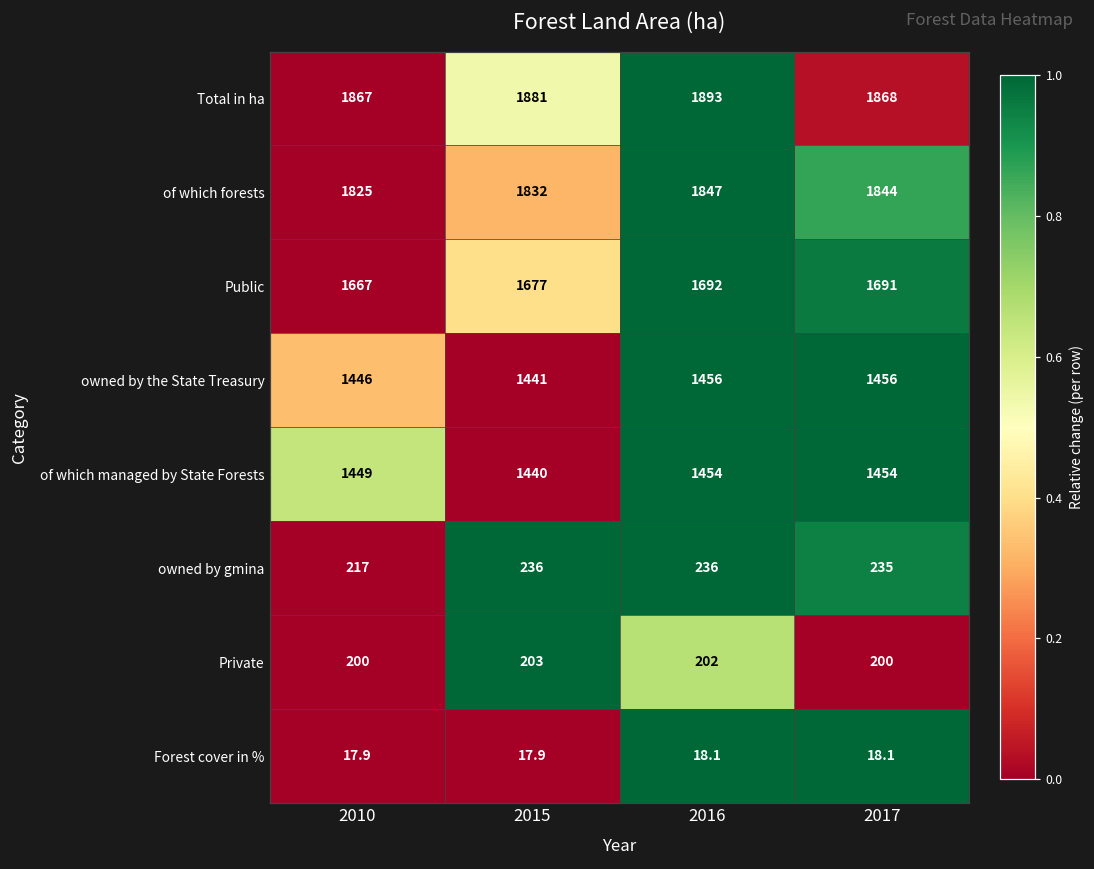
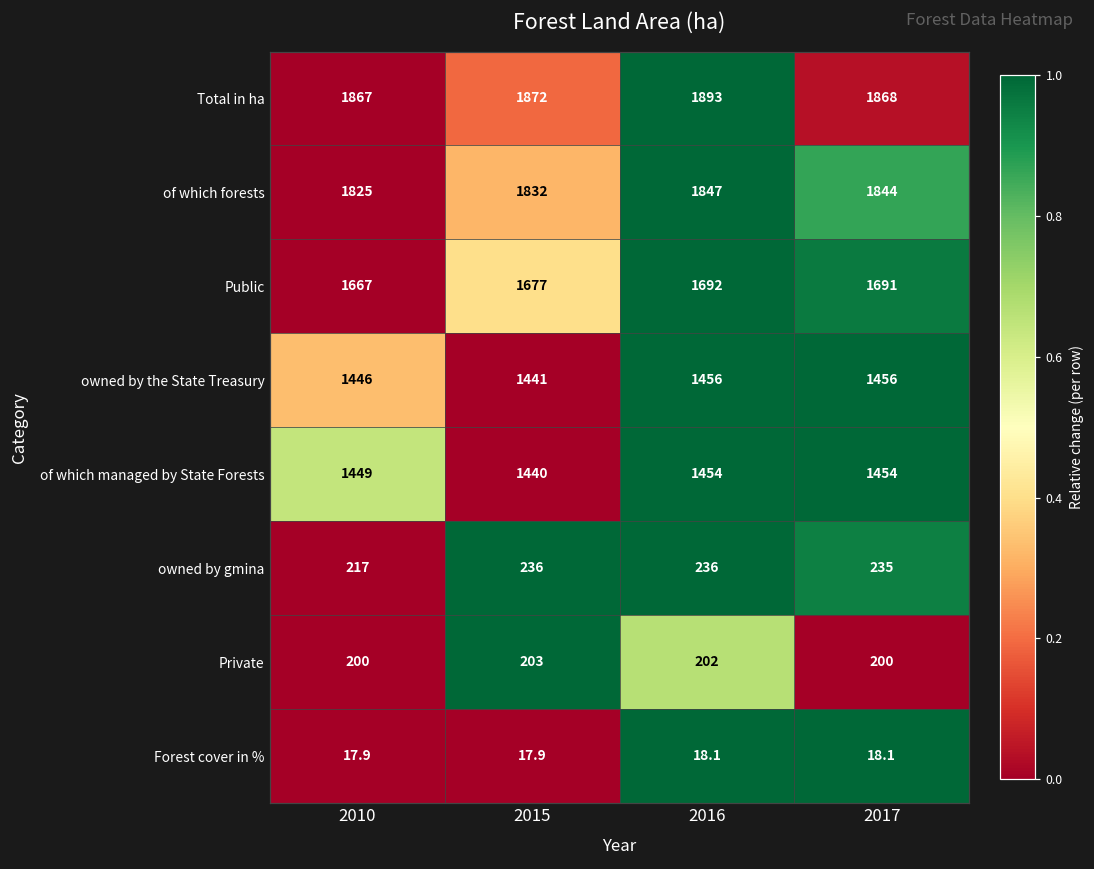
Total in ha, 2015: 1881 -> 1872
